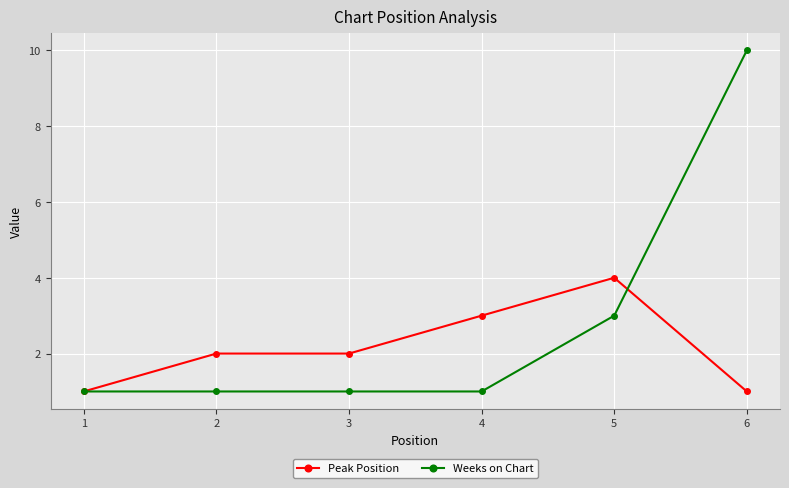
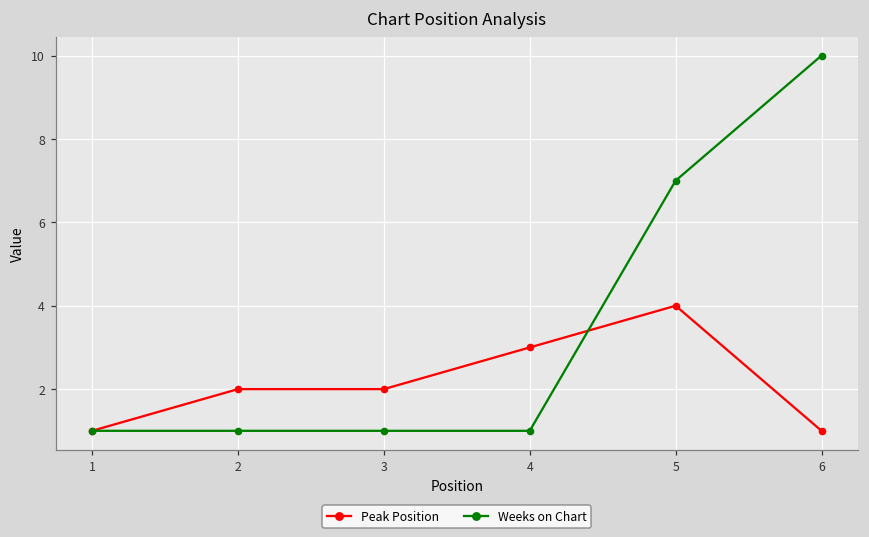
Weeks on Chart, 5: 3 -> 7
